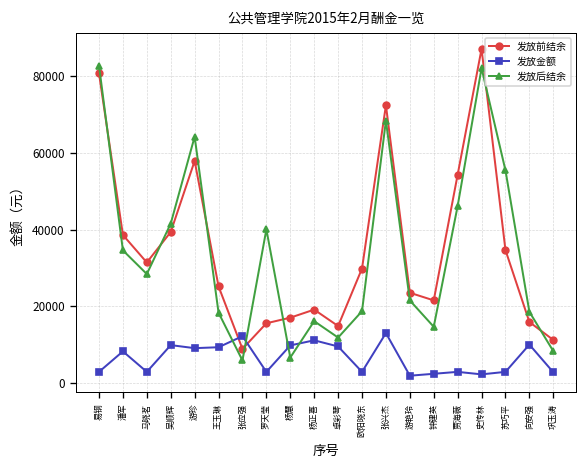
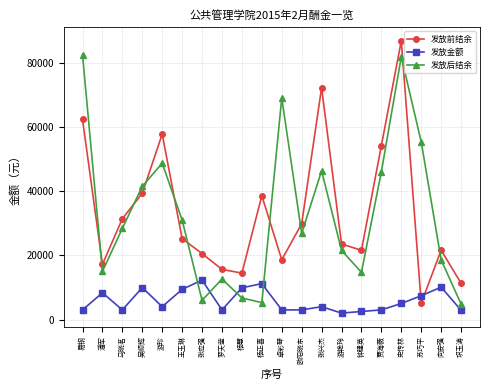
发放前结余, 易钢: 81000 -> 62000
发放前结余, 潘军: 39000 -> 17000
发放后结余, 潘军: 35000 -> 15000
发放金额, 游珍: 9000 -> 4000
发放后结余, 游珍: 64000 -> 49000
发放后结余, 王玉琳: 18000 -> 31000
发放前结余, 张应强: 9000 -> 21000
发放后结余, 罗天莹: 40000 -> 13000
发放前结余, 杨慧: 17000 -> 14000
发放前结余, 杨正喜: 19000 -> 39000
发放后结余, 杨正喜: 16000 -> 5000
发放前结余, 卓彩琴: 15000 -> 19000
发放金额, 卓彩琴: 10000 -> 3000
发放后结余, 卓彩琴: 12000 -> 69000
发放后结余, 欧阳晓东: 19000 -> 27000
发放金额, 张兴杰: 13000 -> 4000
发放后结余, 张兴杰: 68000 -> 46000
发放金额, 史传林: 2000 -> 5000
发放前结余, 苏巧平: 35000 -> 5000
发放金额, 苏巧平: 3000 -> 7000
发放前结余, 向安强: 16000 -> 22000
发放后结余, 巩玉涛: 8000 -> 5000
